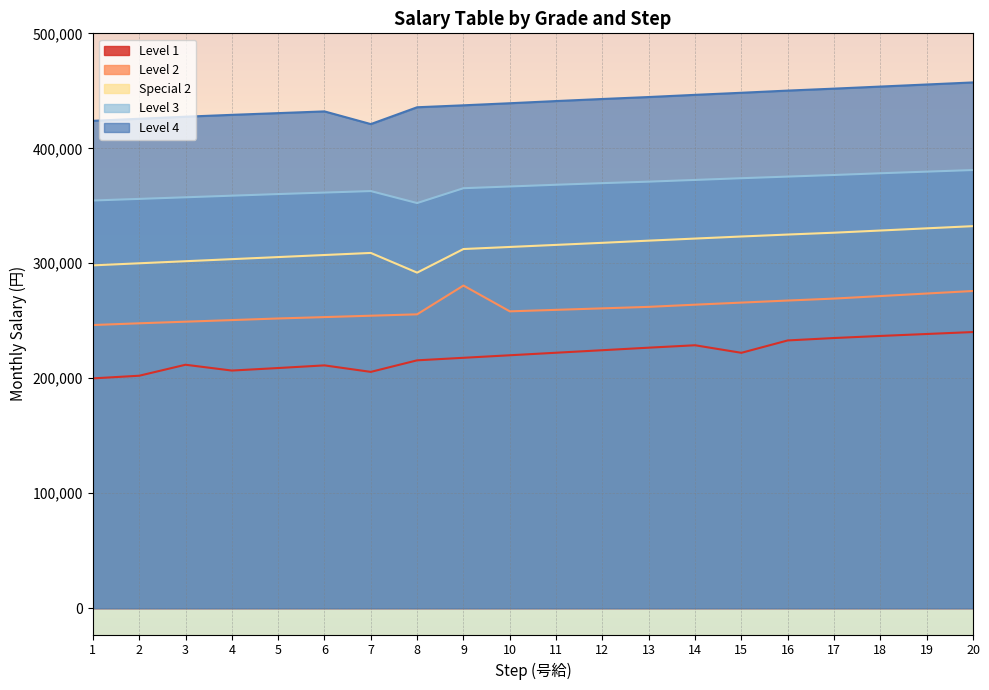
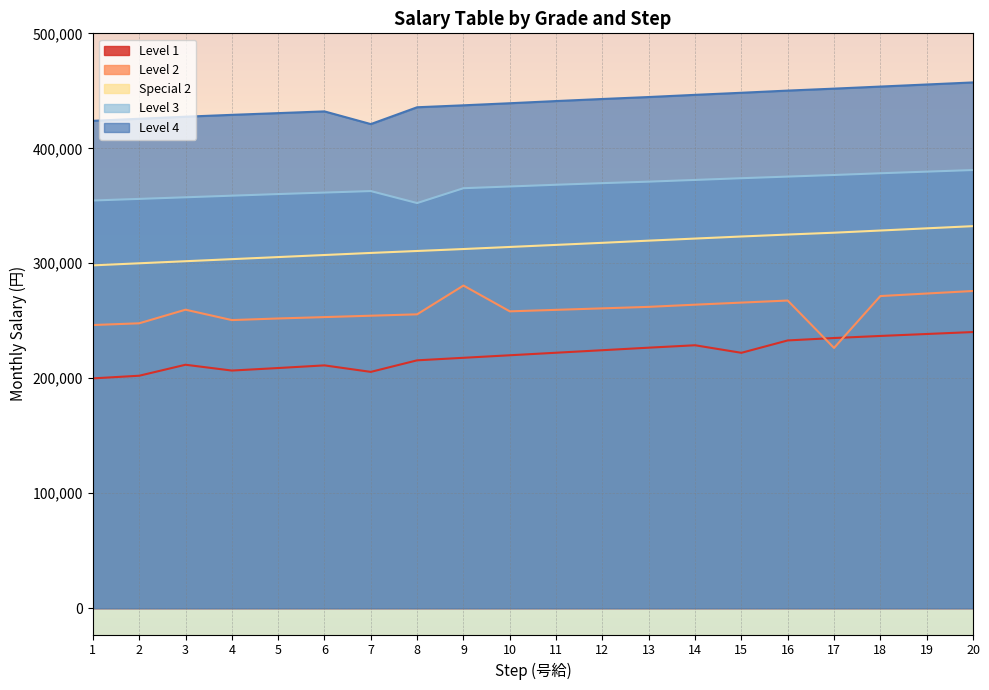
Level 2, 3: 249,000 -> 260,000
Special 2, 8: 292,000 -> 311,000
Level 2, 17: 269,000 -> 226,000
